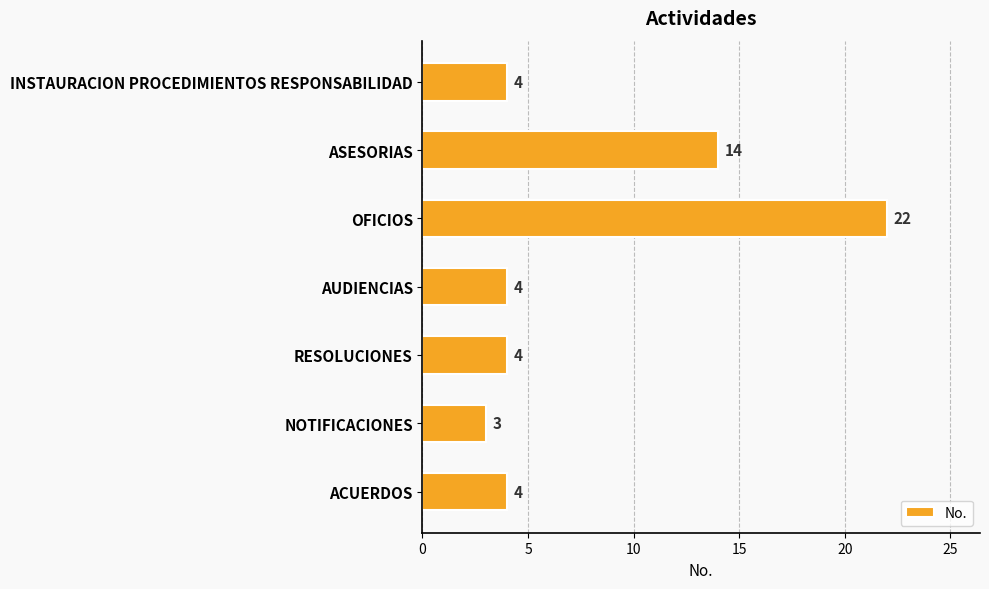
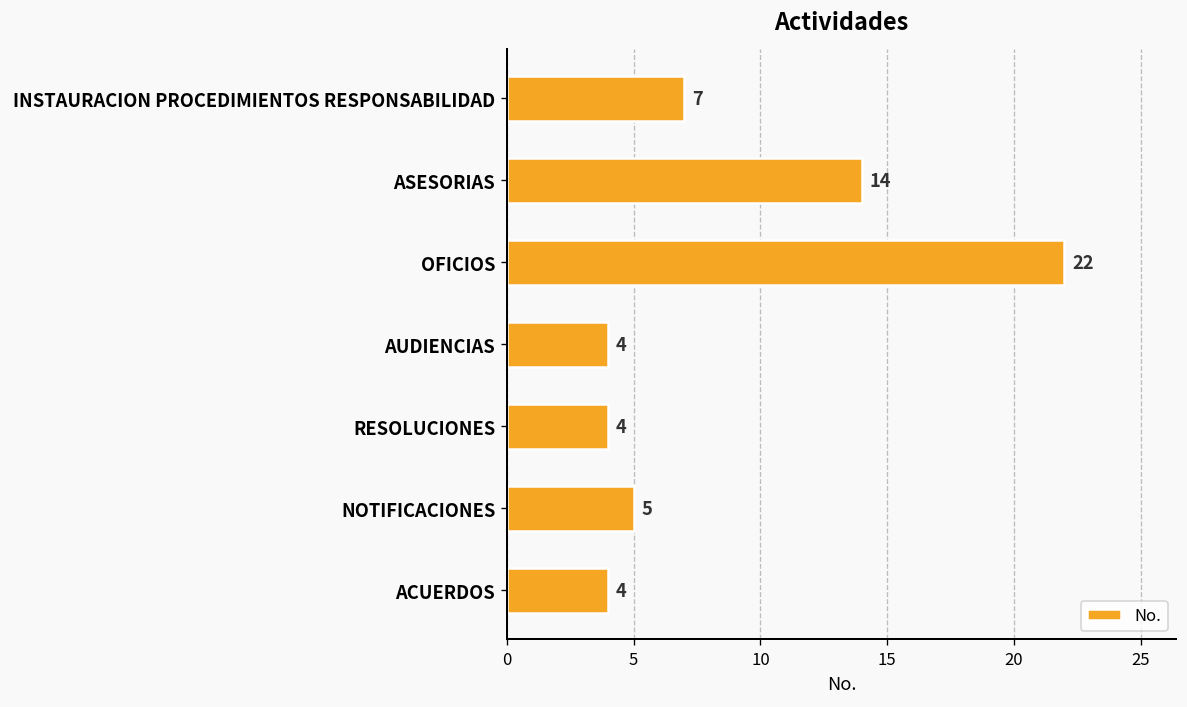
INSTAURACION PROCEDIMIENTOS RESPONSABILIDAD: 4 -> 7
NOTIFICACIONES: 3 -> 5
